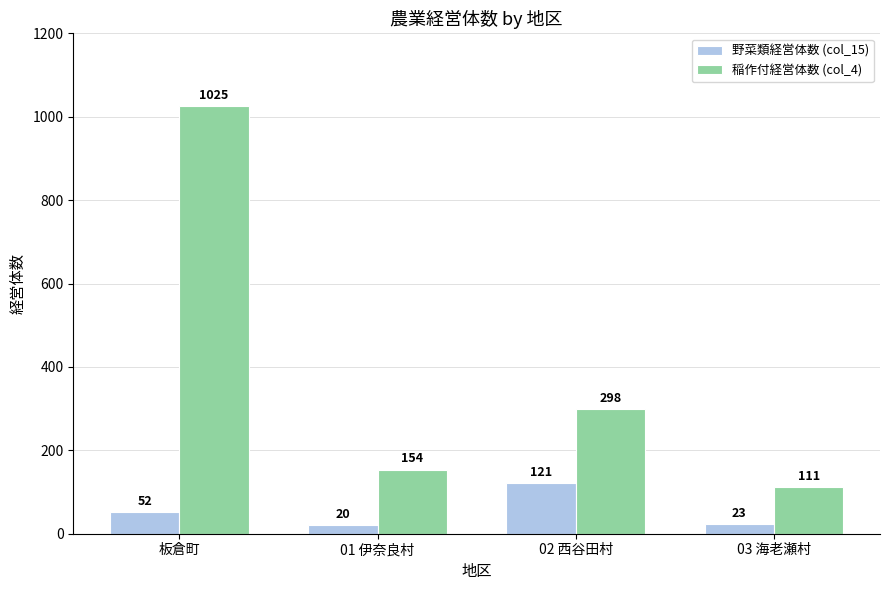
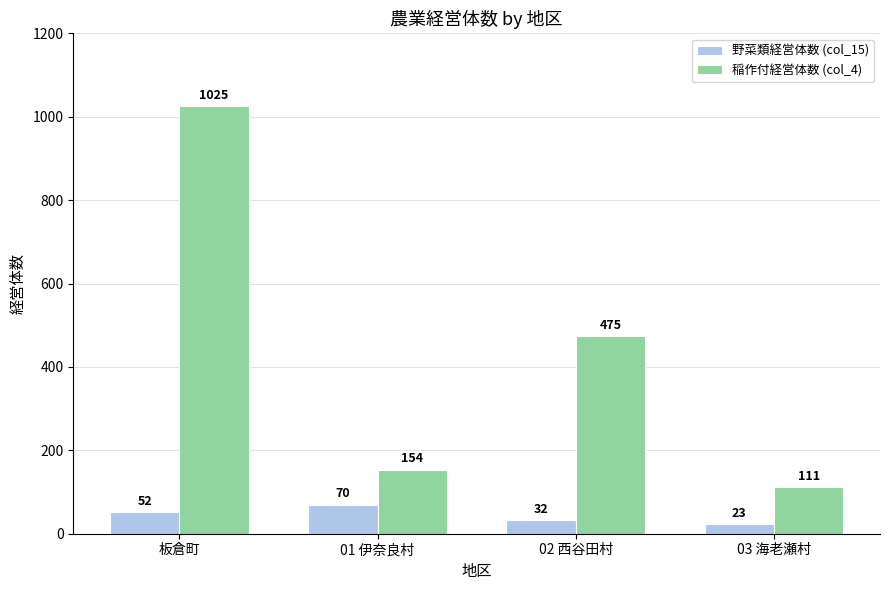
野菜類経営体数 (col_15), 01 伊奈良村: 20 -> 70
野菜類経営体数 (col_15), 02 西谷田村: 121 -> 32
稲作付経営体数 (col_4), 02 西谷田村: 298 -> 475
